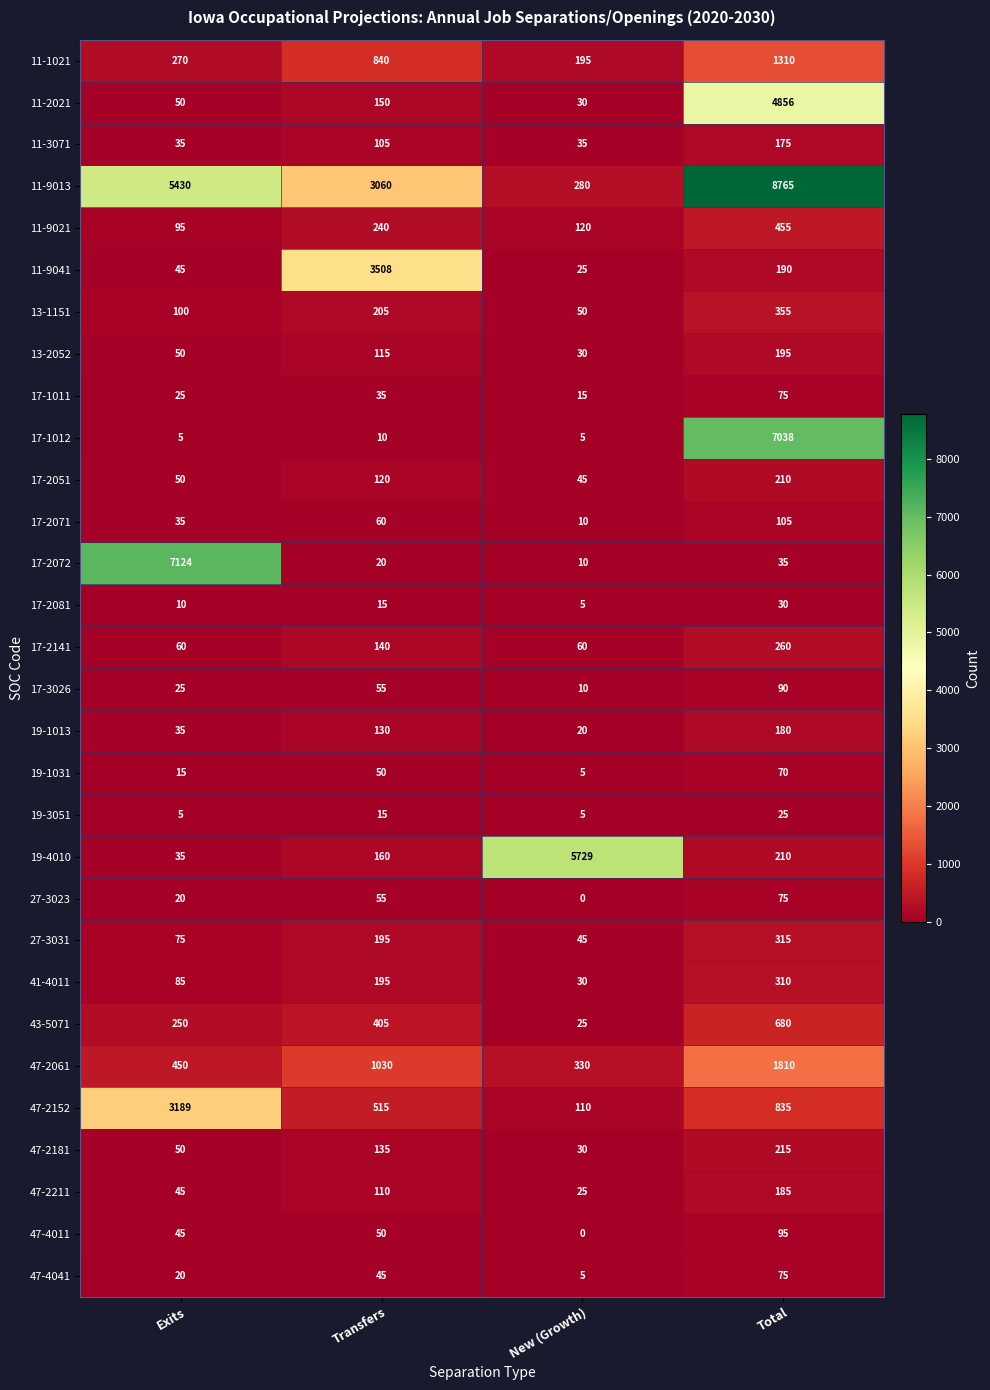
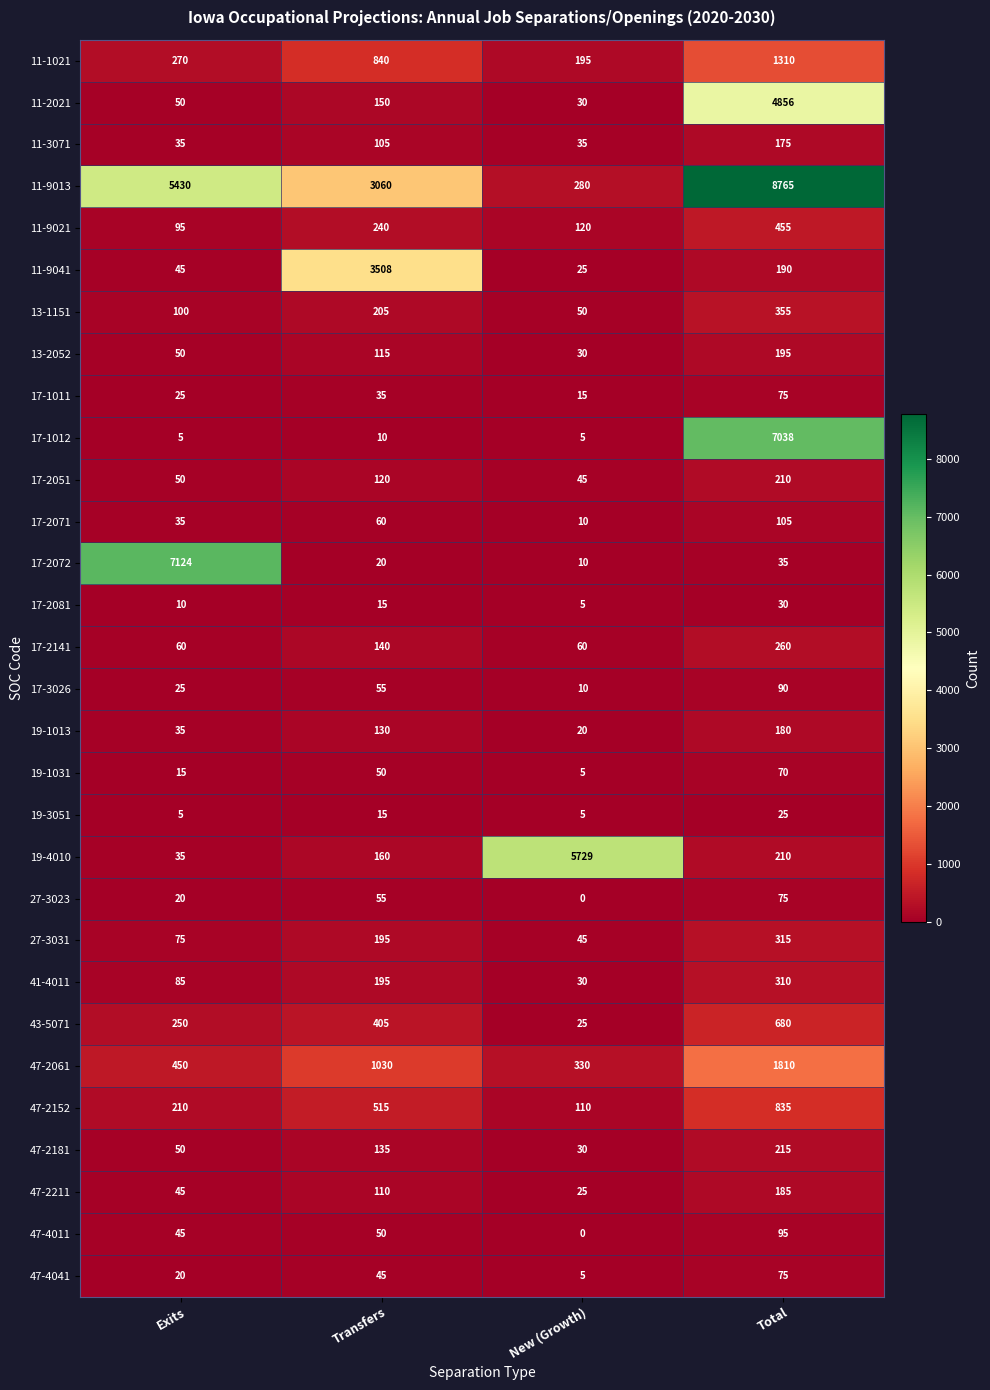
47-2152, Exits: 3189 -> 210
